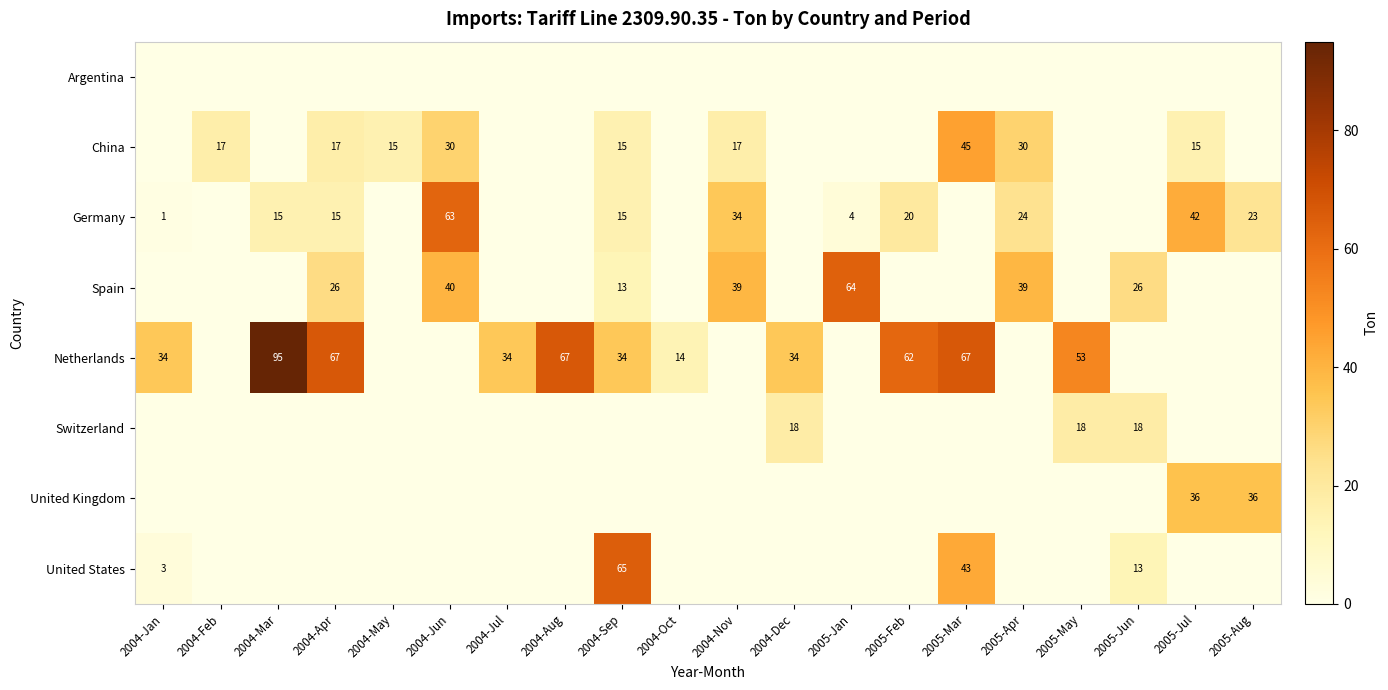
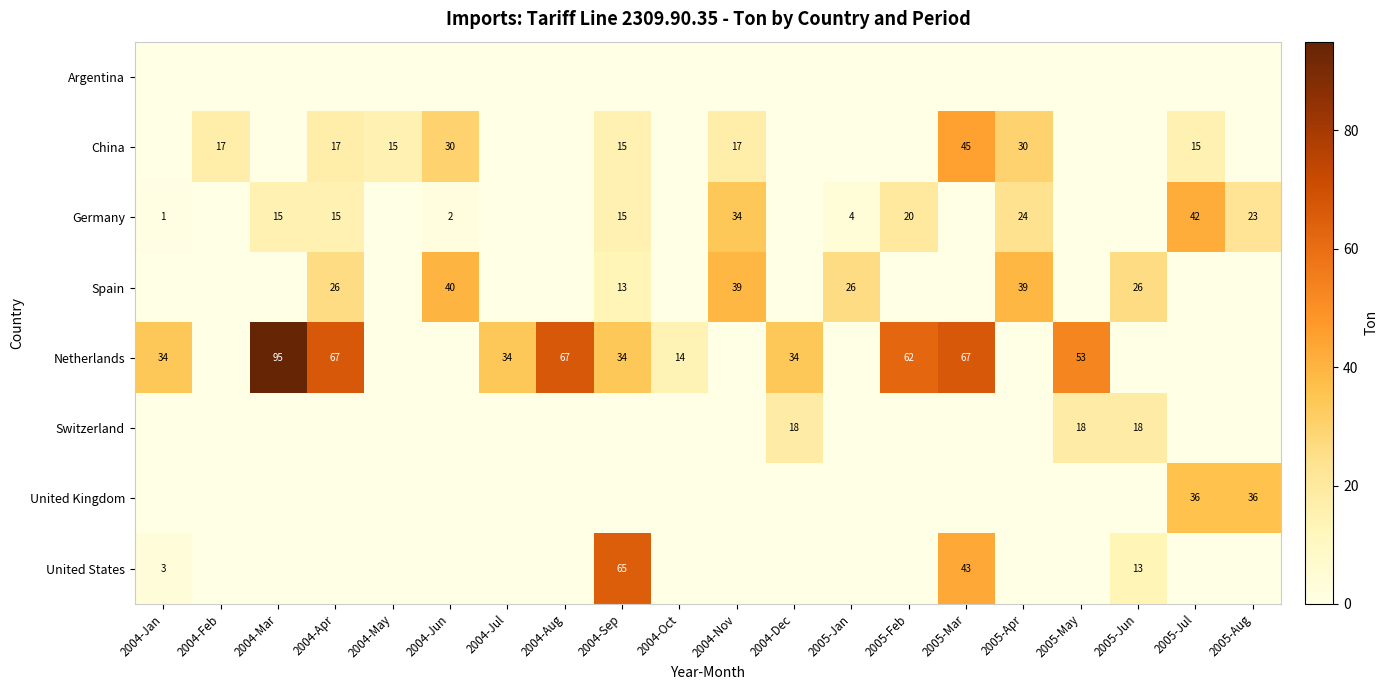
Germany, 2004-Jun: 63 -> 2
Spain, 2005-Jan: 64 -> 26
